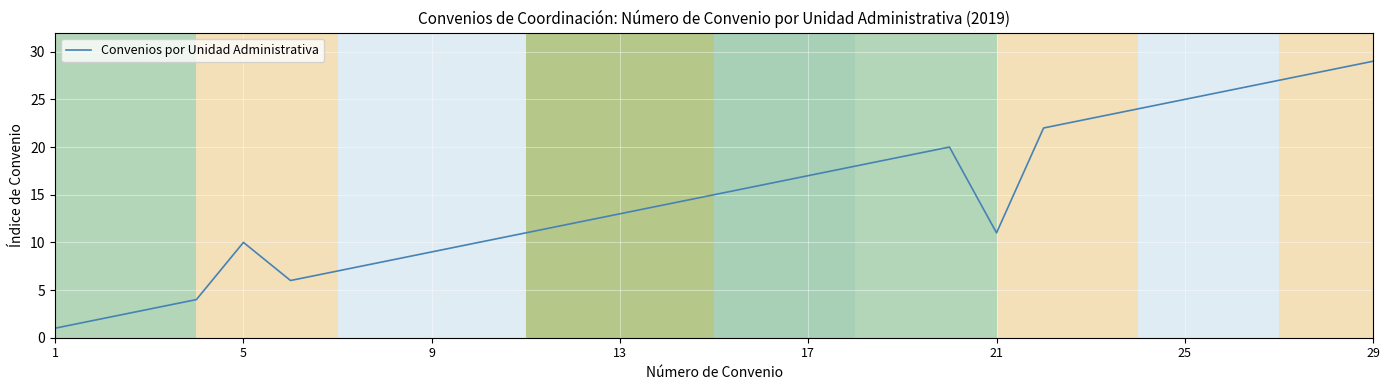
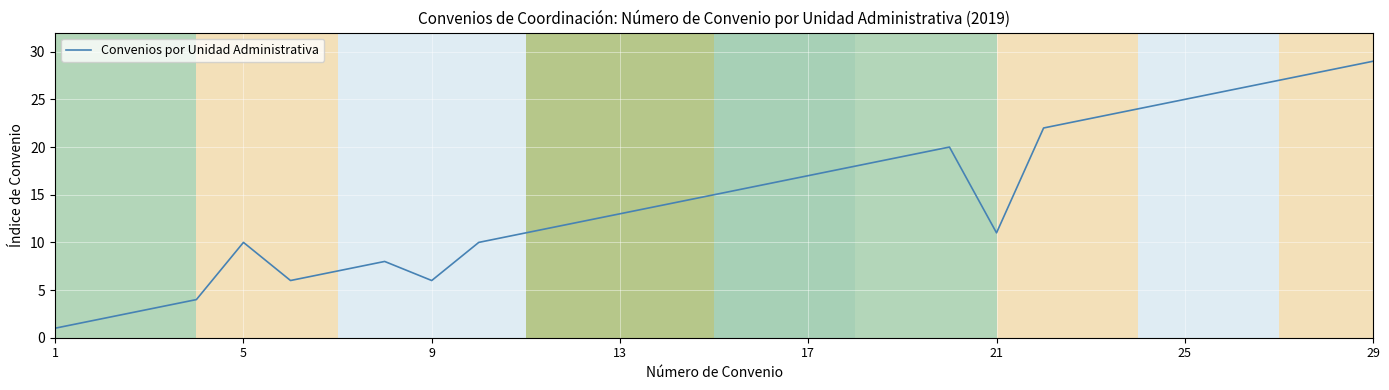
9: 9 -> 6
